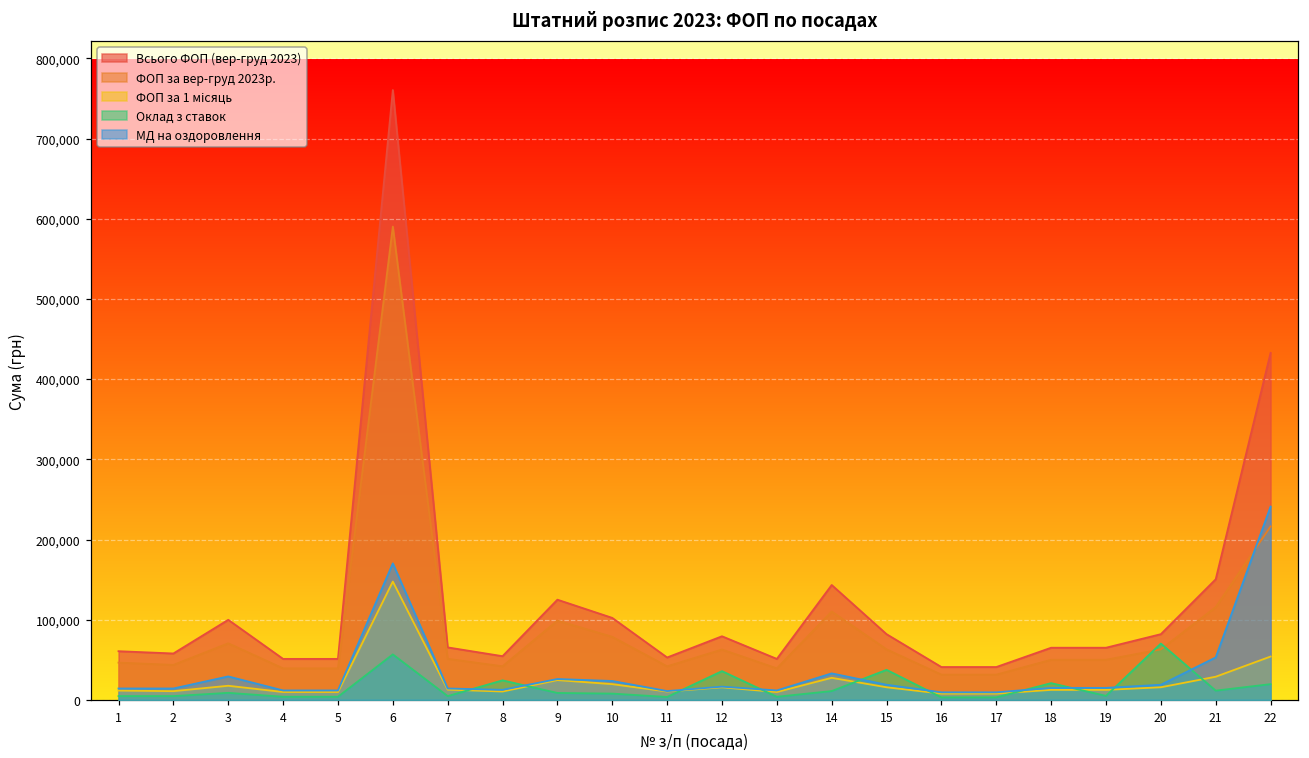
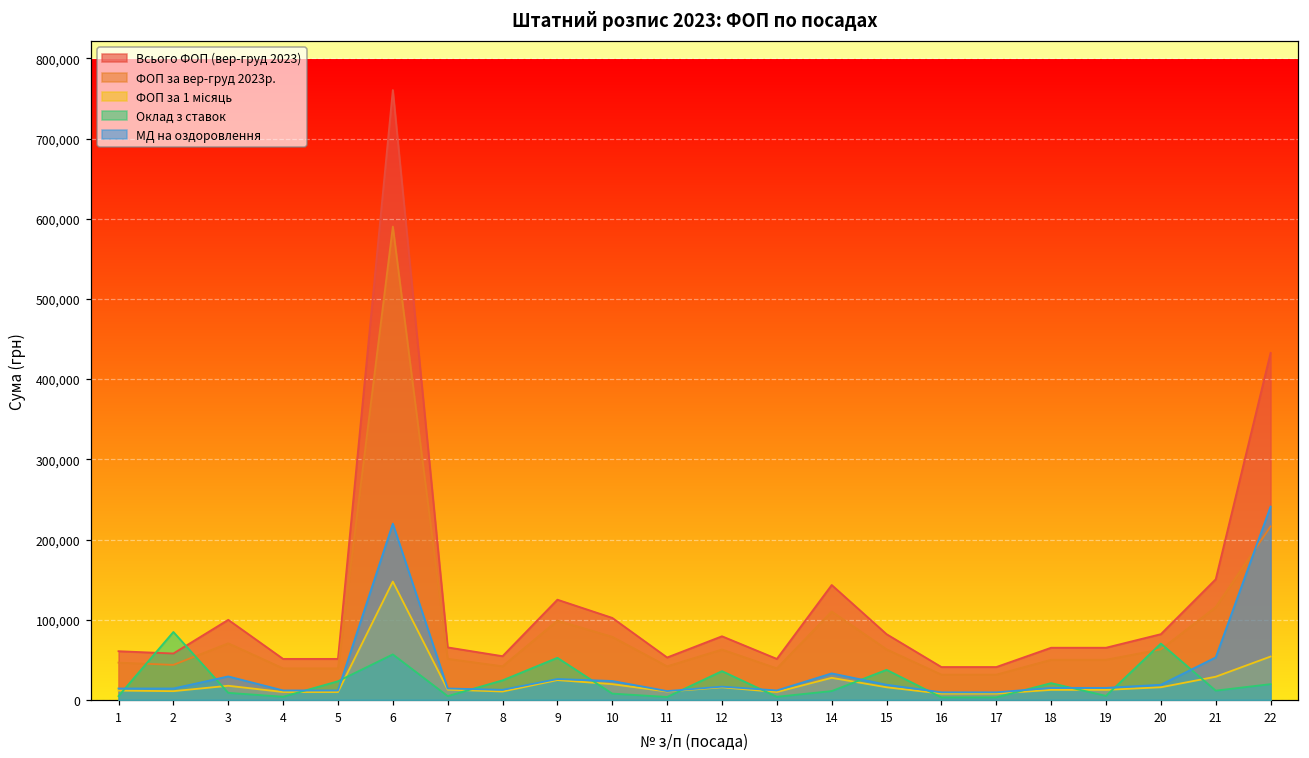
Оклад з ставок, 2: 0 -> 80,000
Оклад з ставок, 5: 0 -> 20,000
МД на оздоровлення, 6: 170,000 -> 220,000
Оклад з ставок, 9: 10,000 -> 50,000
